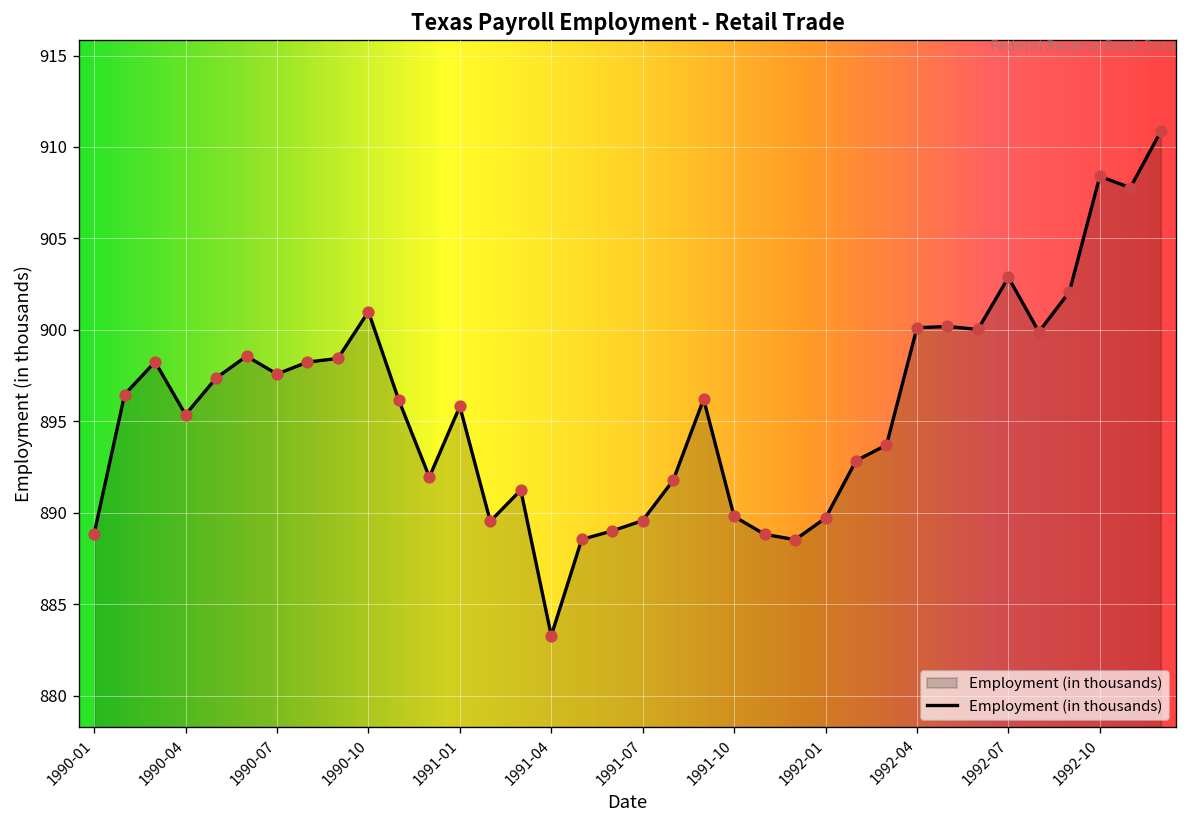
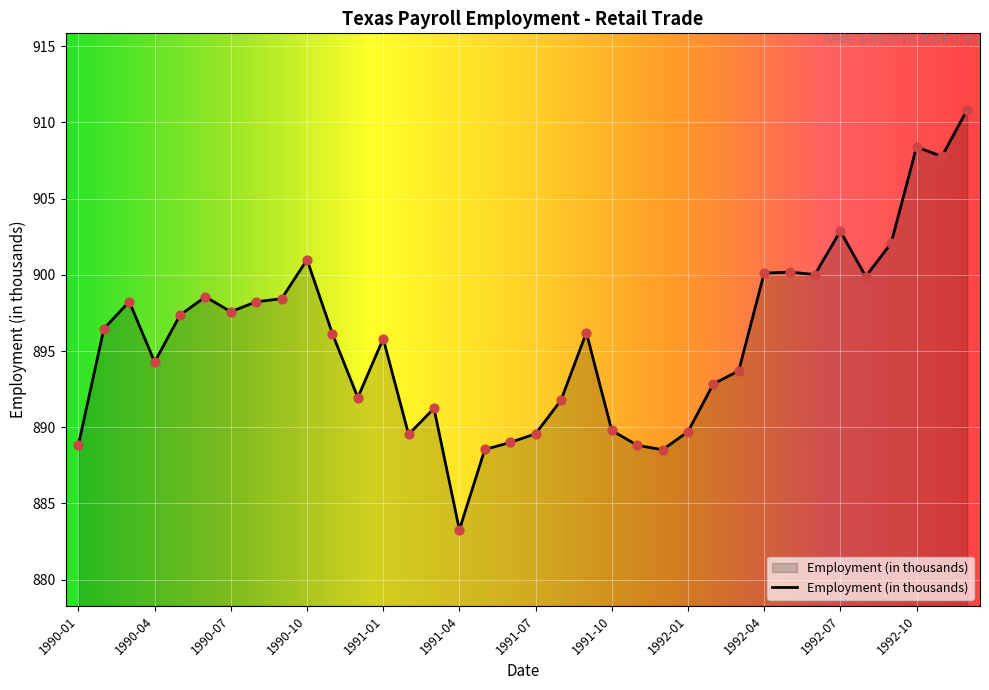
1990-04: 895.4 -> 894.3
